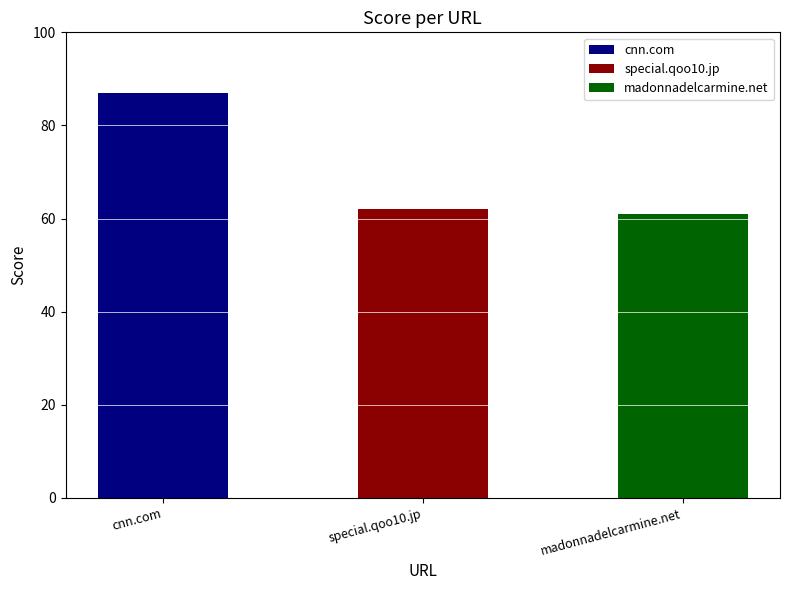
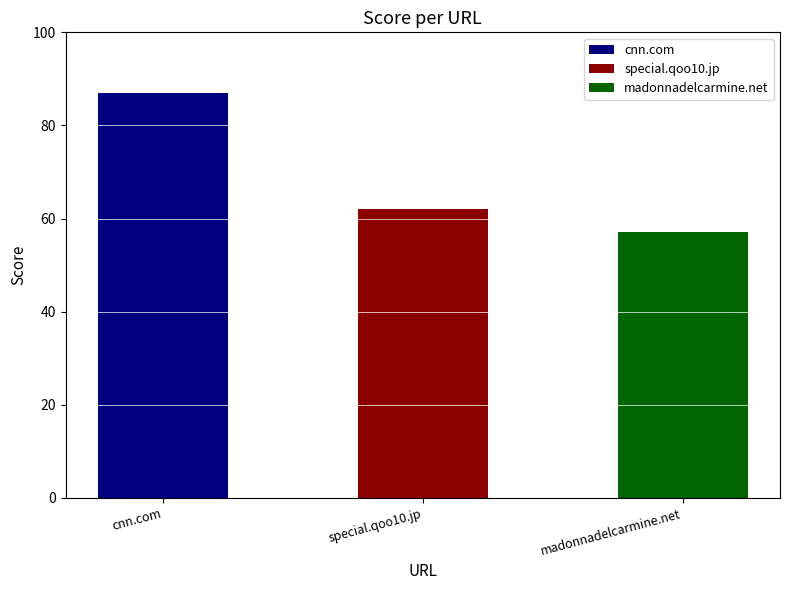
madonnadelcarmine.net: 61 -> 57
